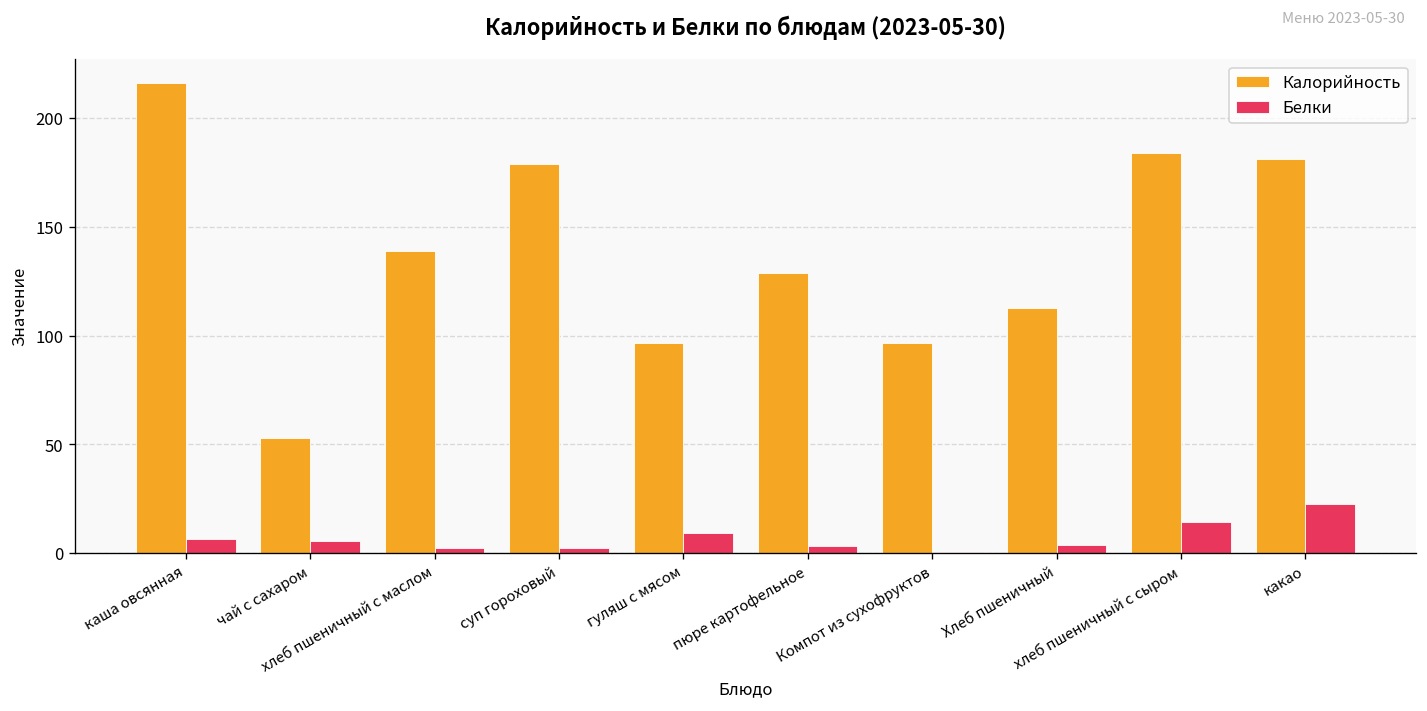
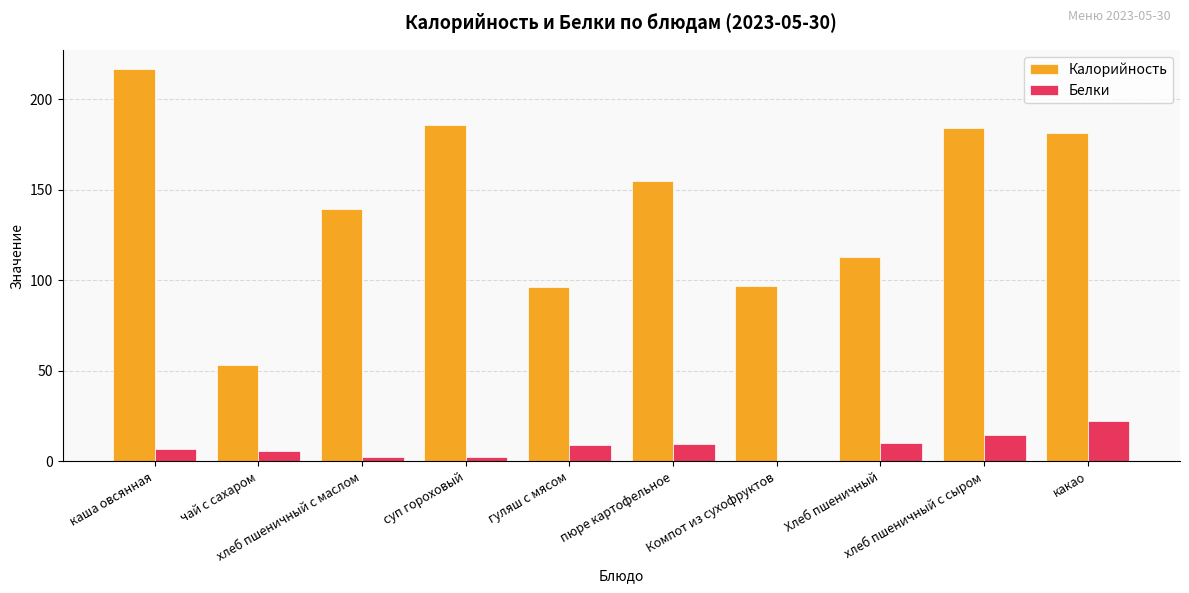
Калорийность, суп гороховый: 179 -> 186
Калорийность, пюре картофельное: 129 -> 155
Белки, пюре картофельное: 3 -> 10
Белки, Хлеб пшеничный: 4 -> 10
